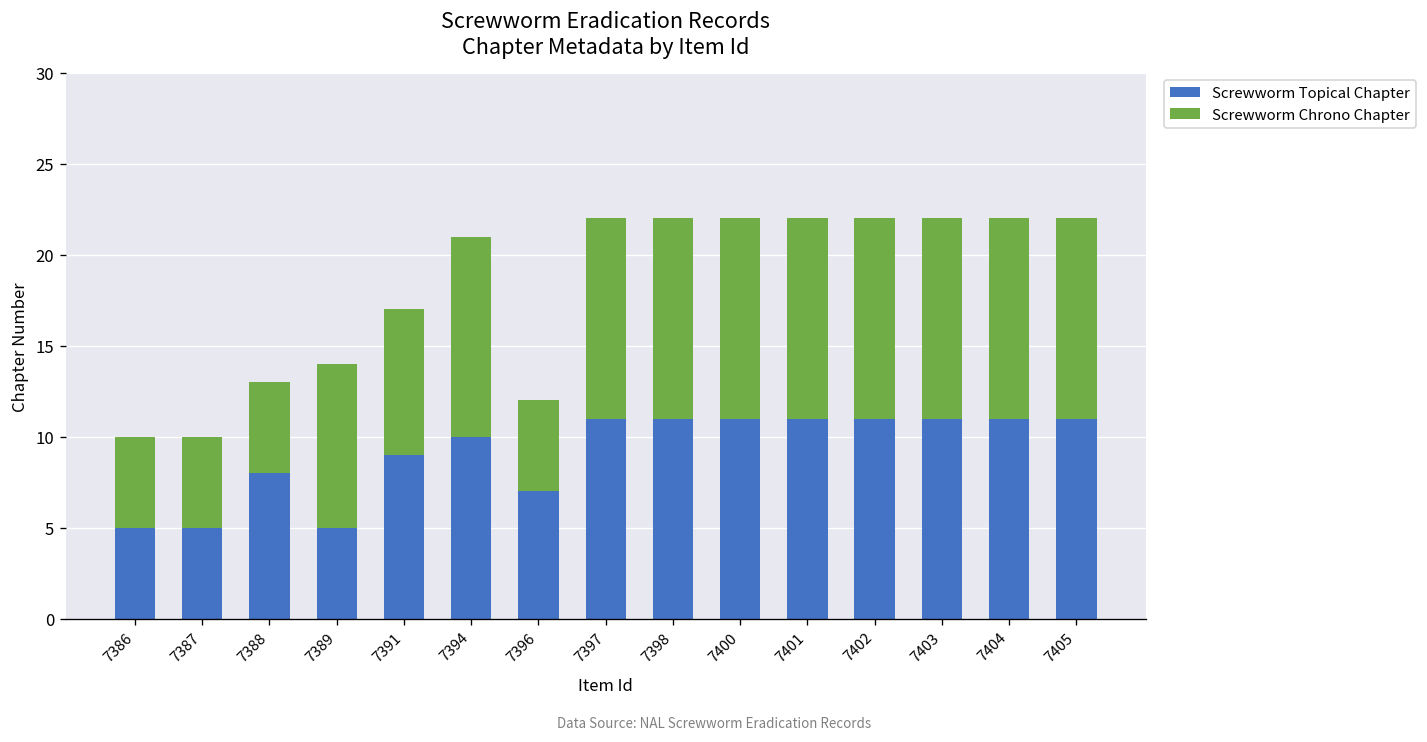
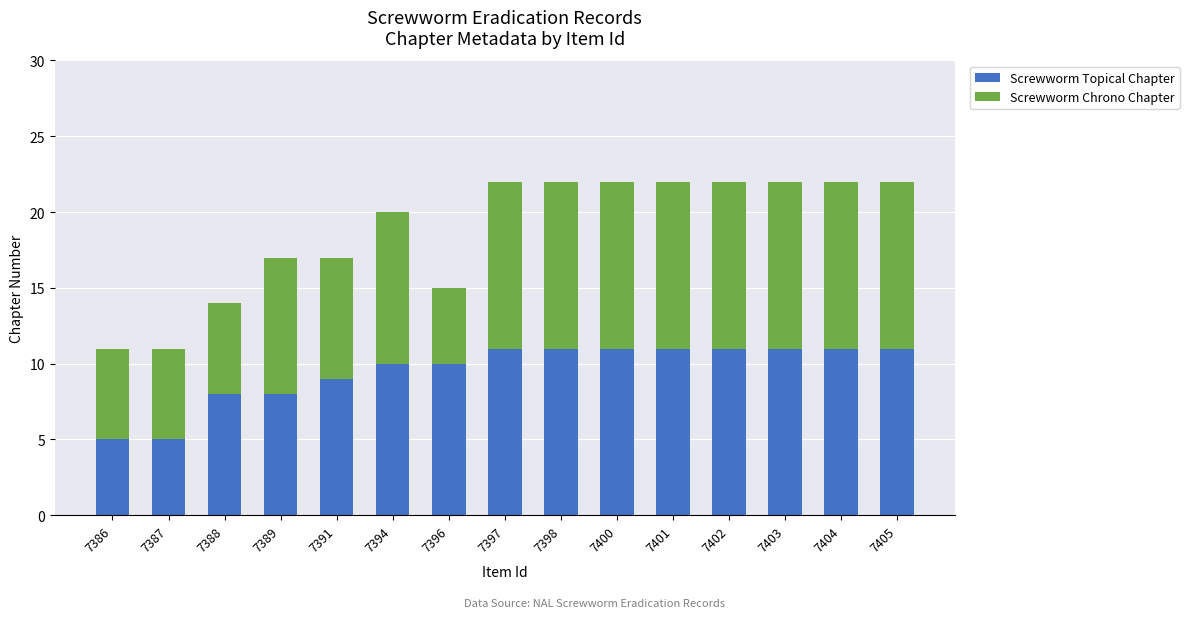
Screwworm Chrono Chapter, 7386: 5 -> 6
Screwworm Chrono Chapter, 7387: 5 -> 6
Screwworm Chrono Chapter, 7388: 5 -> 6
Screwworm Topical Chapter, 7389: 5 -> 8
Screwworm Chrono Chapter, 7394: 11 -> 10
Screwworm Topical Chapter, 7396: 7 -> 10
